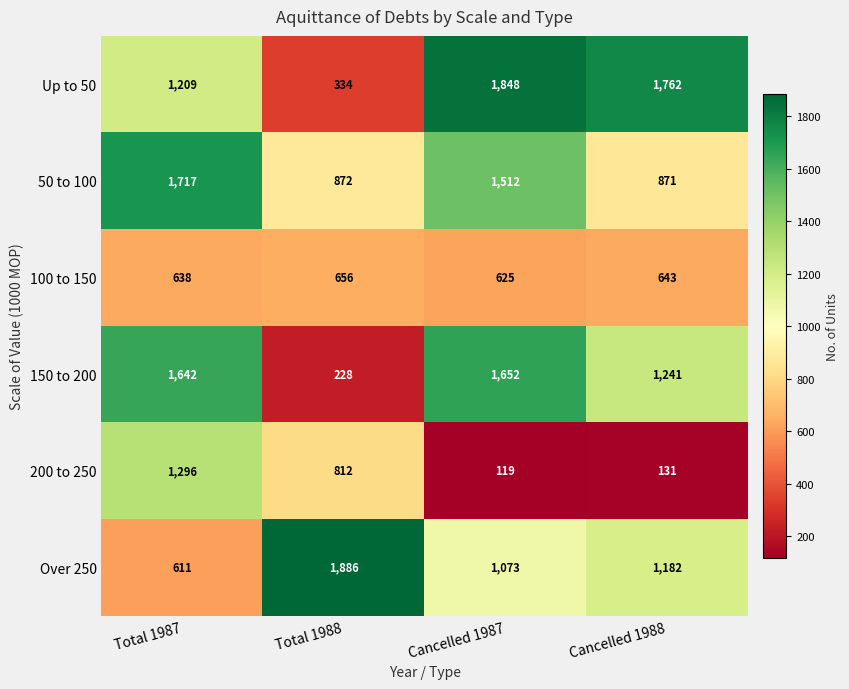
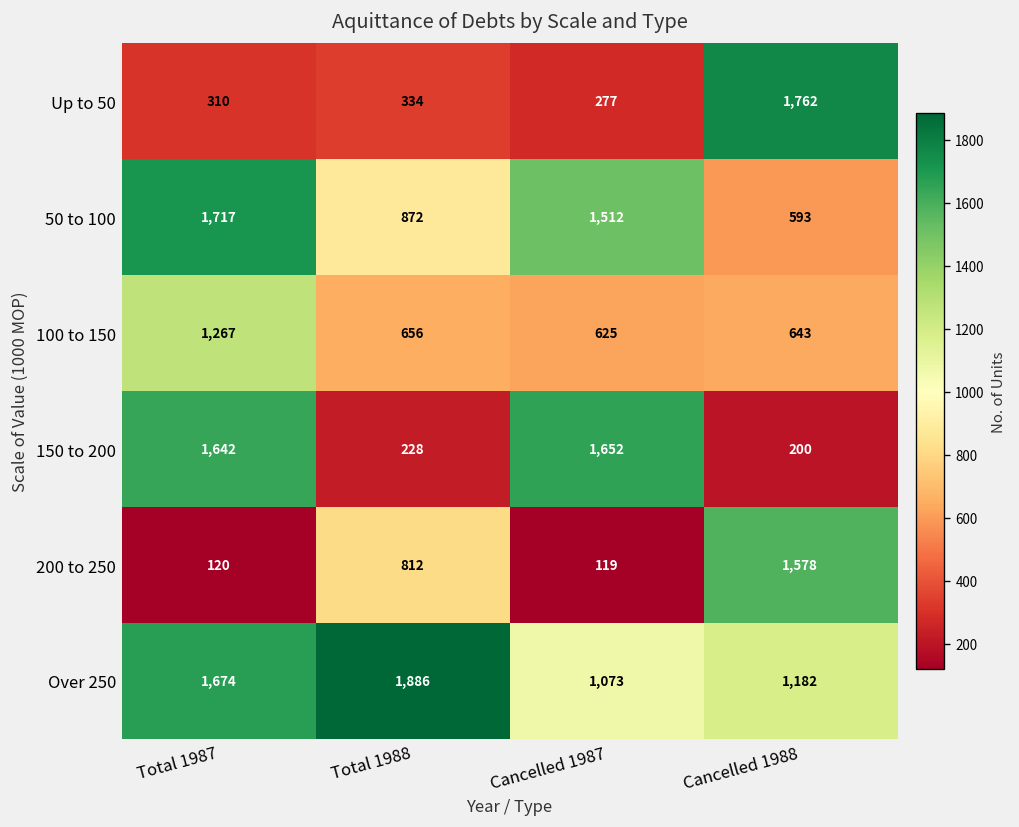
Up to 50, Total 1987: 1,209 -> 310
Up to 50, Cancelled 1987: 1,848 -> 277
50 to 100, Cancelled 1988: 871 -> 593
100 to 150, Total 1987: 638 -> 1,267
150 to 200, Cancelled 1988: 1,241 -> 200
200 to 250, Total 1987: 1,296 -> 120
200 to 250, Cancelled 1988: 131 -> 1,578
Over 250, Total 1987: 611 -> 1,674
